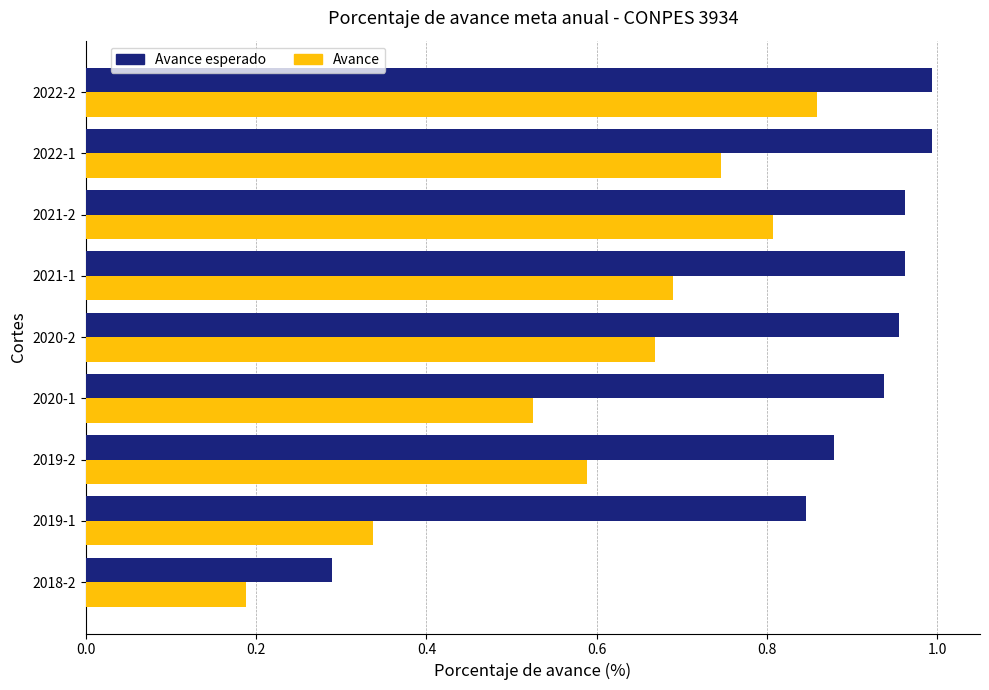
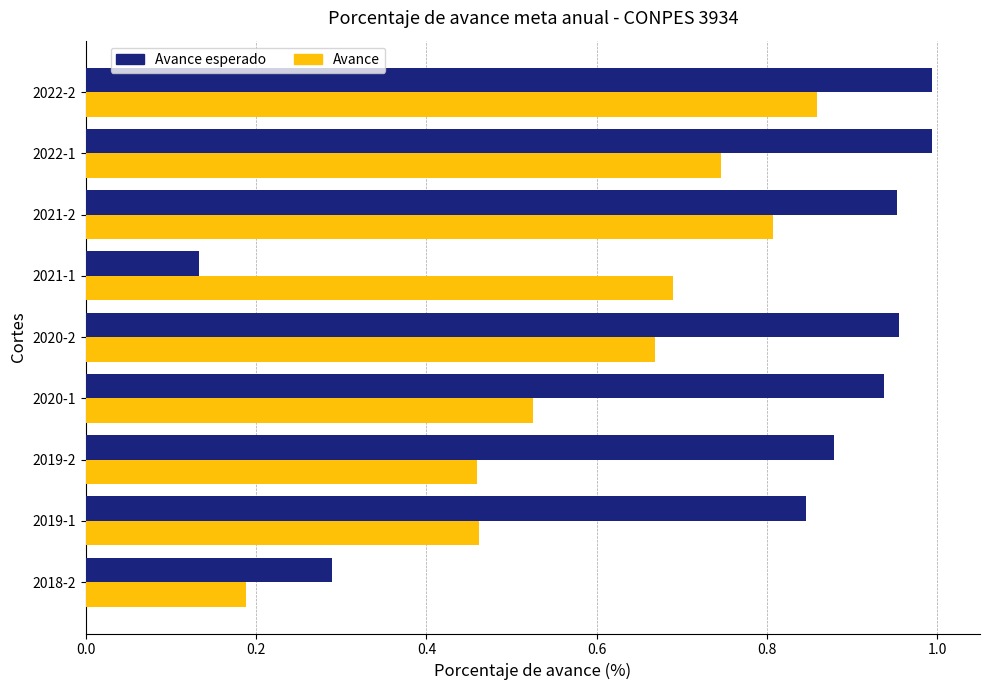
Avance esperado, 2021-2: 0.96 -> 0.95
Avance esperado, 2021-1: 0.96 -> 0.13
Avance, 2019-2: 0.59 -> 0.46
Avance, 2019-1: 0.34 -> 0.46
